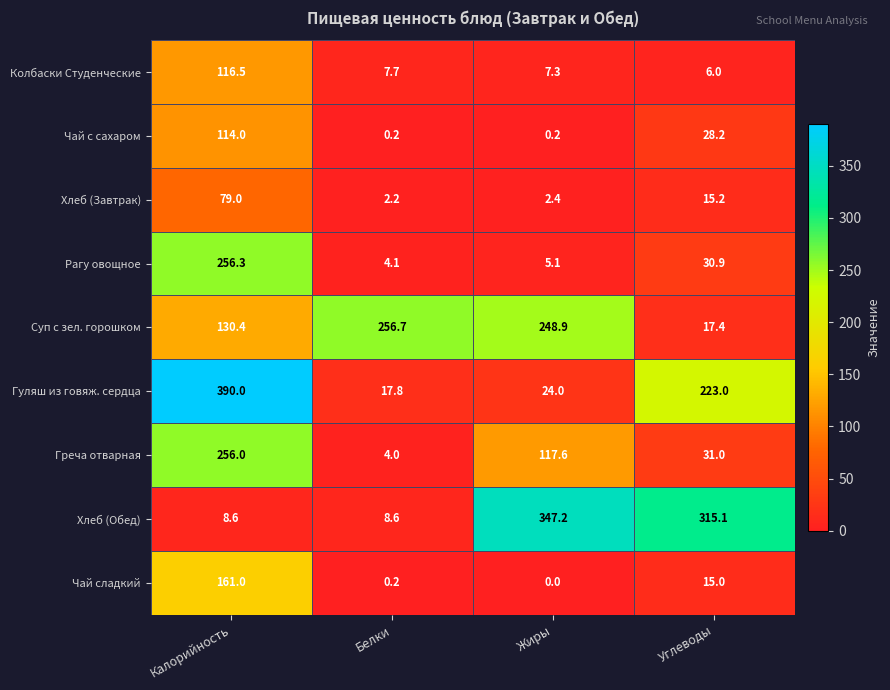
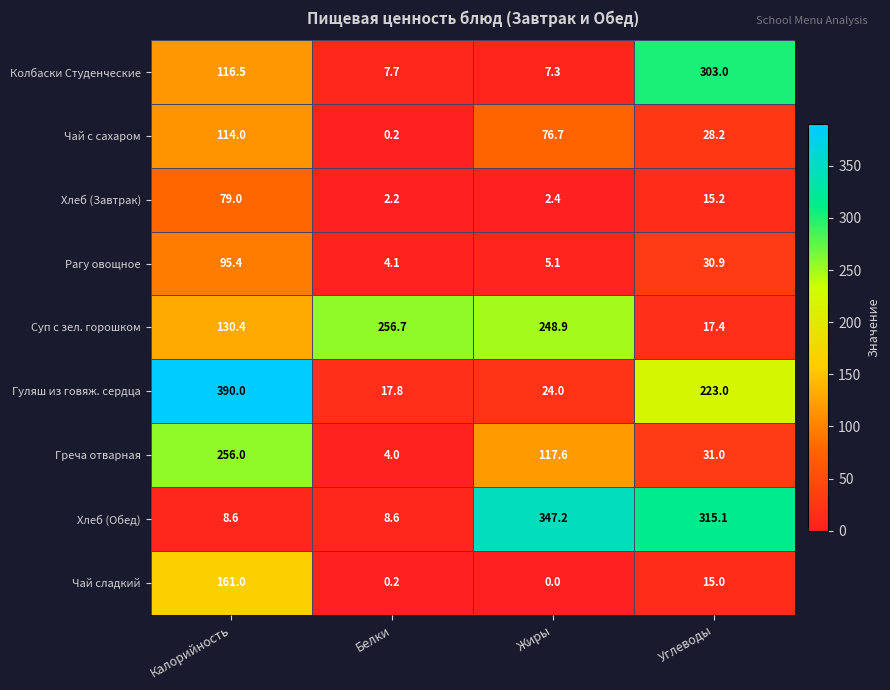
Колбаски Студенческие, Углеводы: 6.0 -> 303.0
Чай с сахаром, Жиры: 0.2 -> 76.7
Рагу овощное, Калорийность: 256.3 -> 95.4
